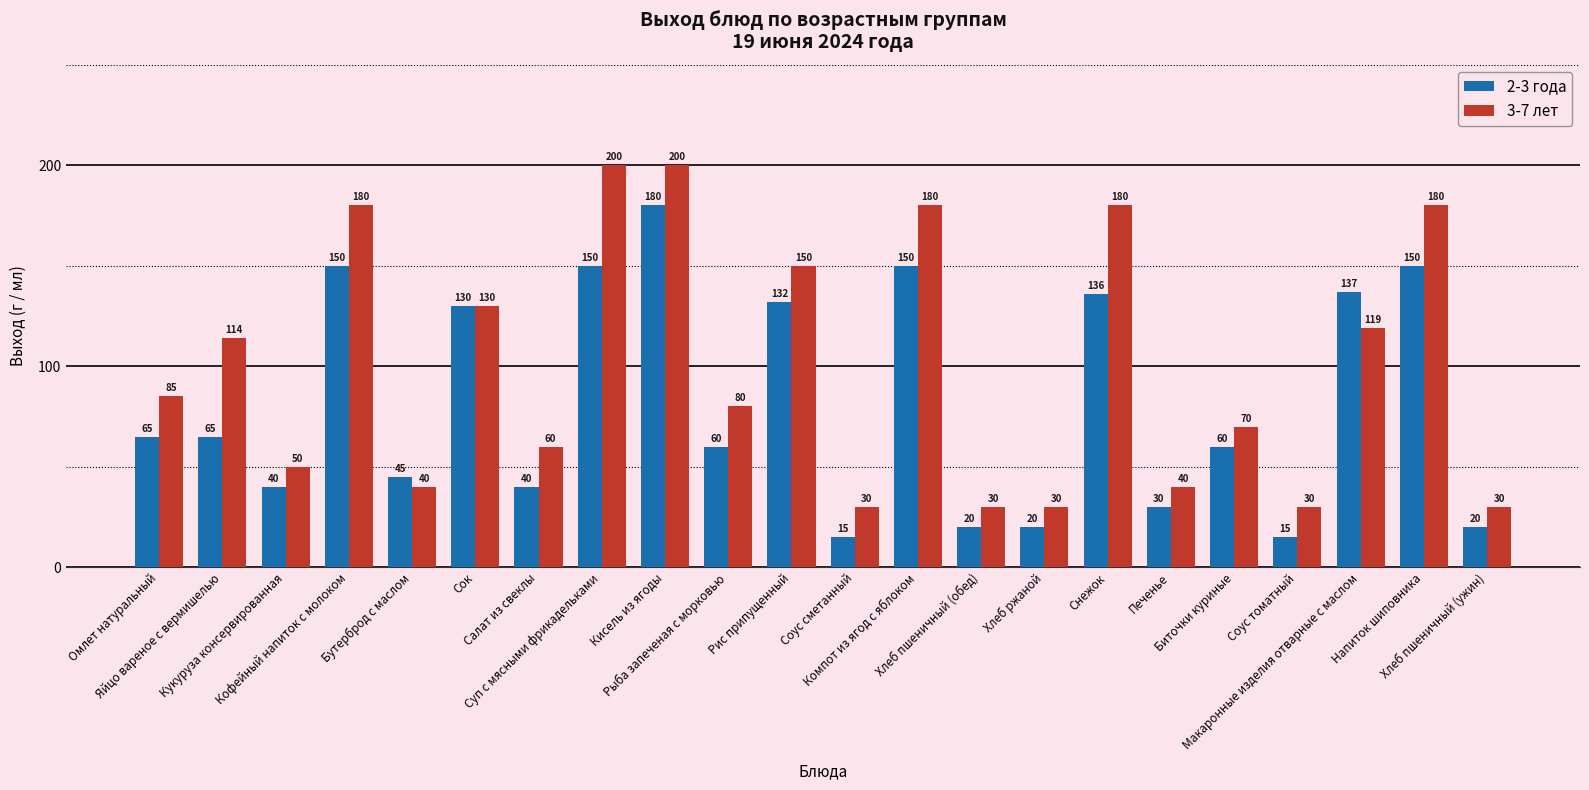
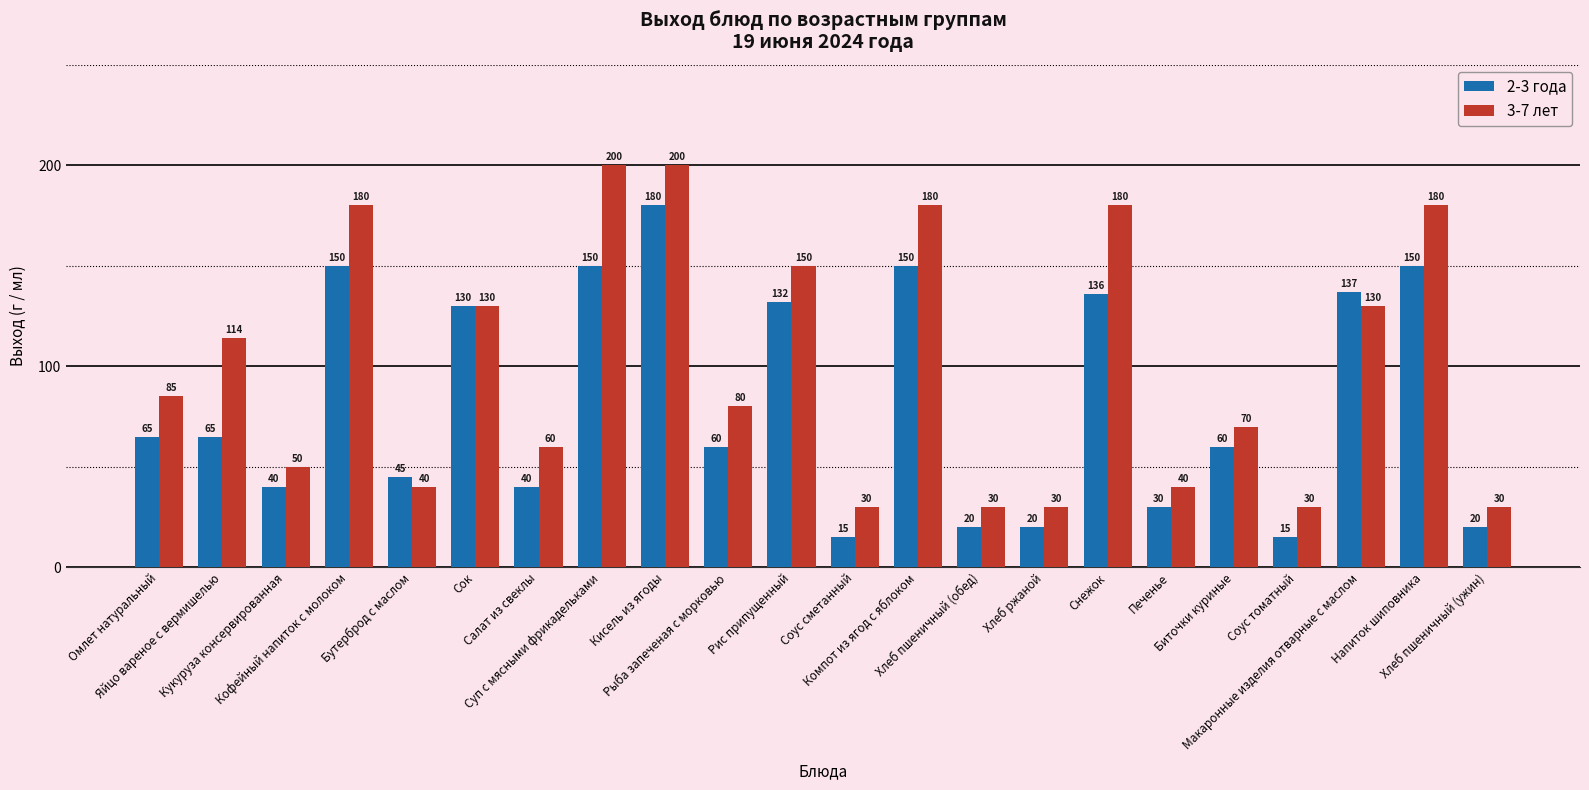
3-7 лет, Макаронные изделия отварные с маслом: 119 -> 130
